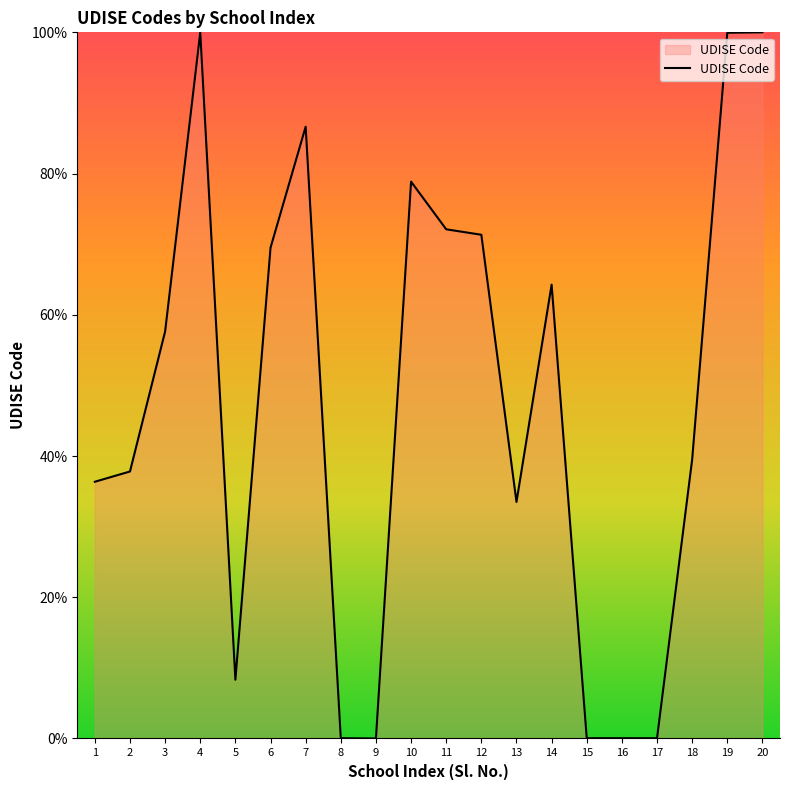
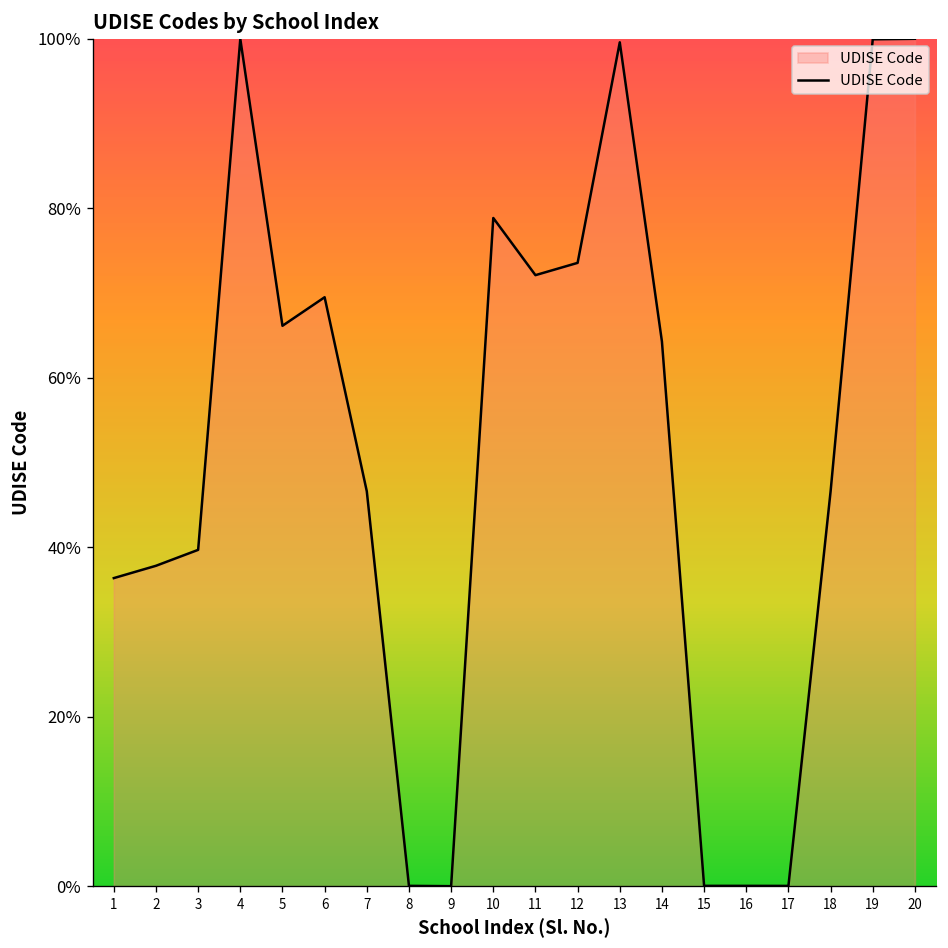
3: 58% -> 40%
5: 8% -> 66%
7: 87% -> 47%
12: 71% -> 74%
13: 33% -> 100%
18: 40% -> 47%
